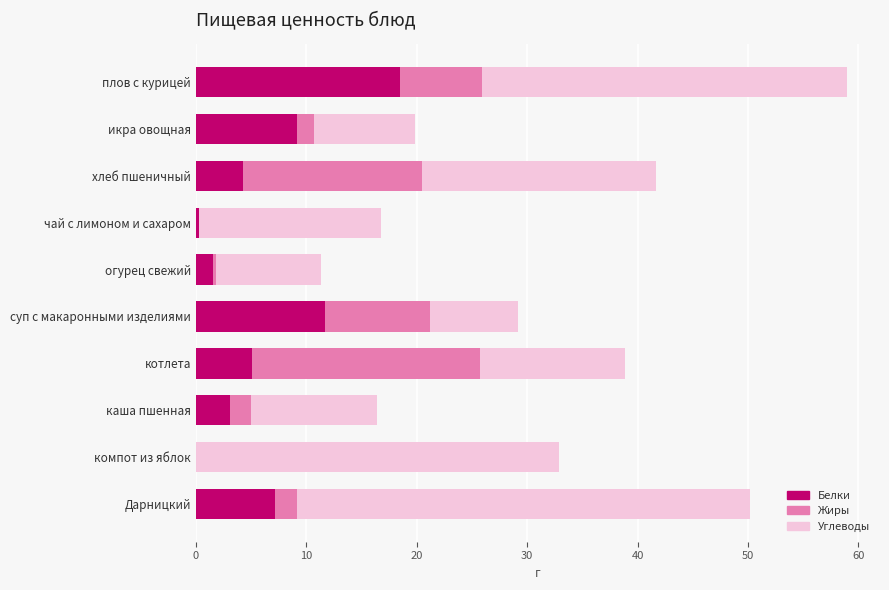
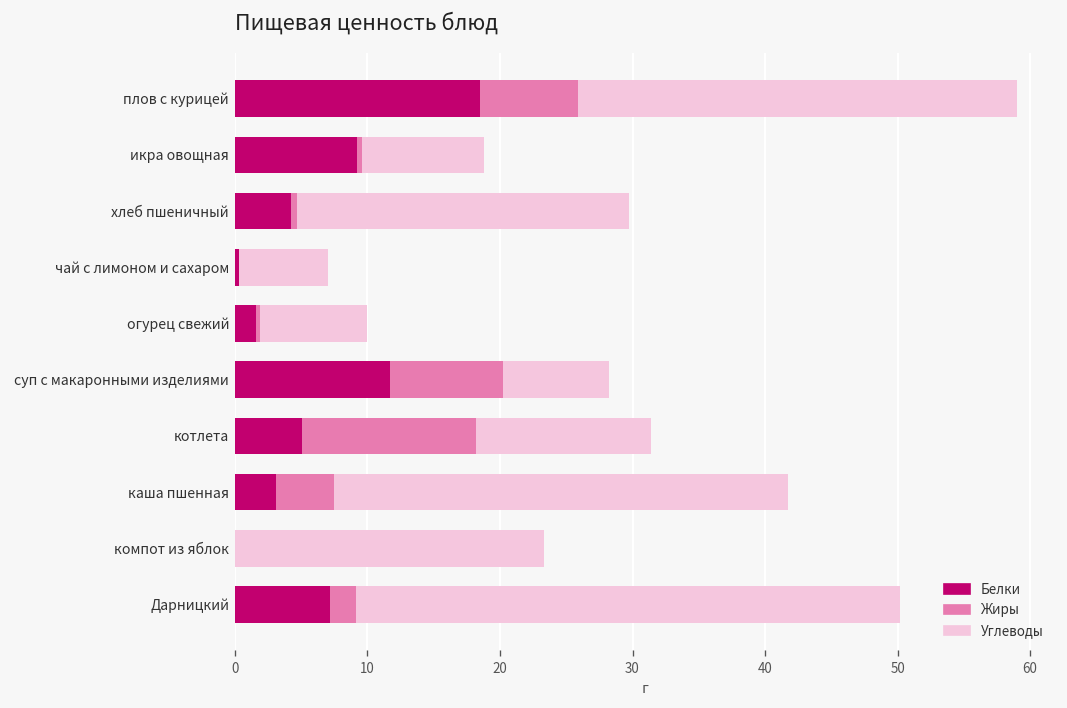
Жиры, икра овощная: 1.5 -> 0.4
Жиры, хлеб пшеничный: 16.2 -> 0.4
Углеводы, хлеб пшеничный: 21.2 -> 25.0
Углеводы, чай с лимоном и сахаром: 16.5 -> 6.7
Углеводы, огурец свежий: 9.4 -> 8.1
Жиры, суп с макаронными изделиями: 9.5 -> 8.5
Жиры, котлета: 20.6 -> 13.1
Жиры, каша пшенная: 1.9 -> 4.4
Углеводы, каша пшенная: 11.4 -> 34.2
Углеводы, компот из яблок: 32.9 -> 23.3
